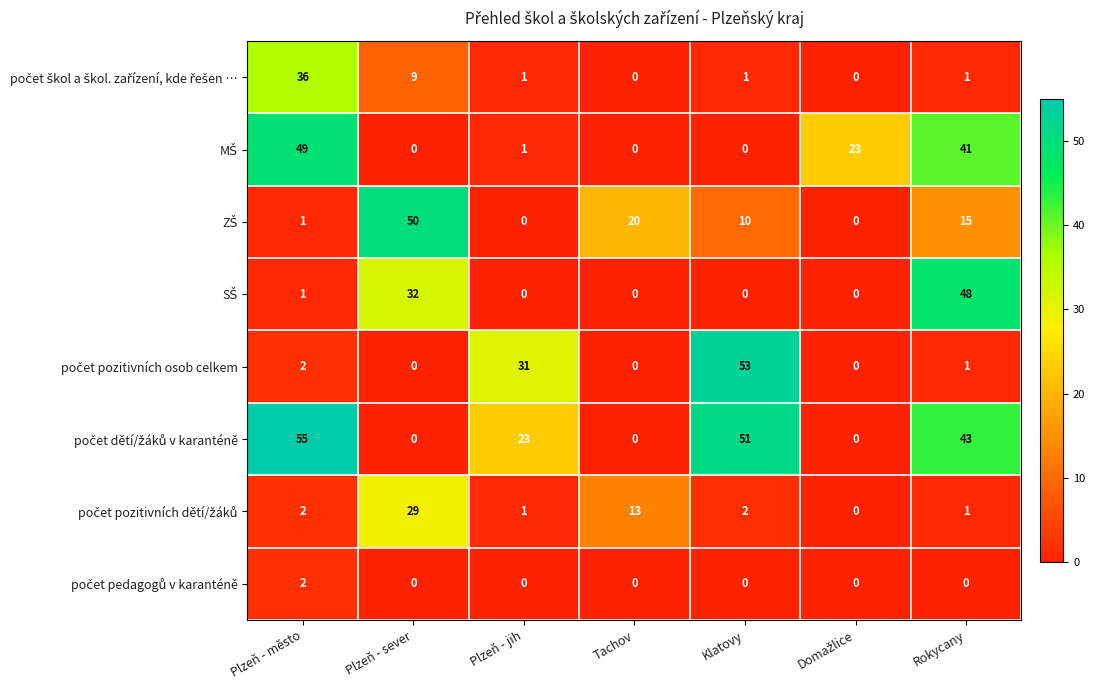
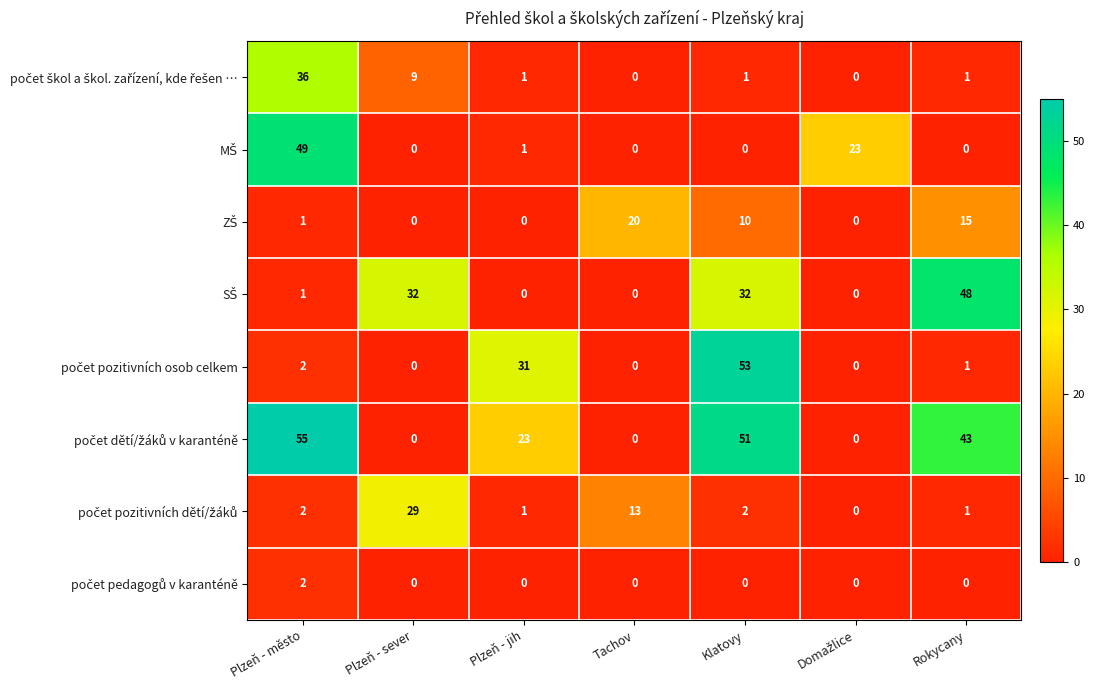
MŠ, Rokycany: 41 -> 0
ZŠ, Plzeň - sever: 50 -> 0
SŠ, Klatovy: 0 -> 32
